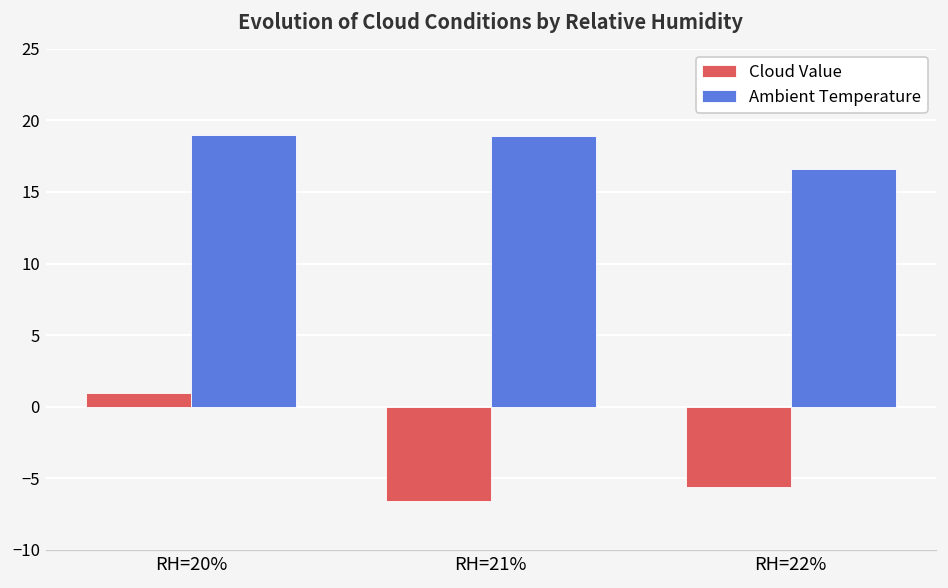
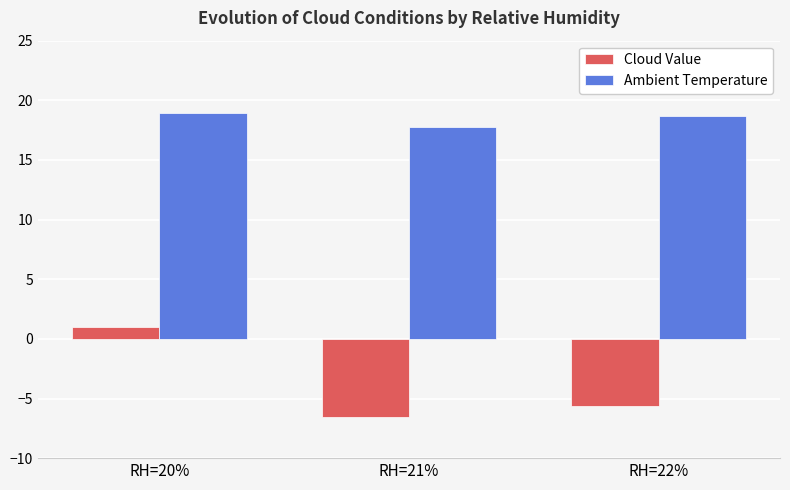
Ambient Temperature, RH=21%: 18.9 -> 17.8
Ambient Temperature, RH=22%: 16.6 -> 18.7
